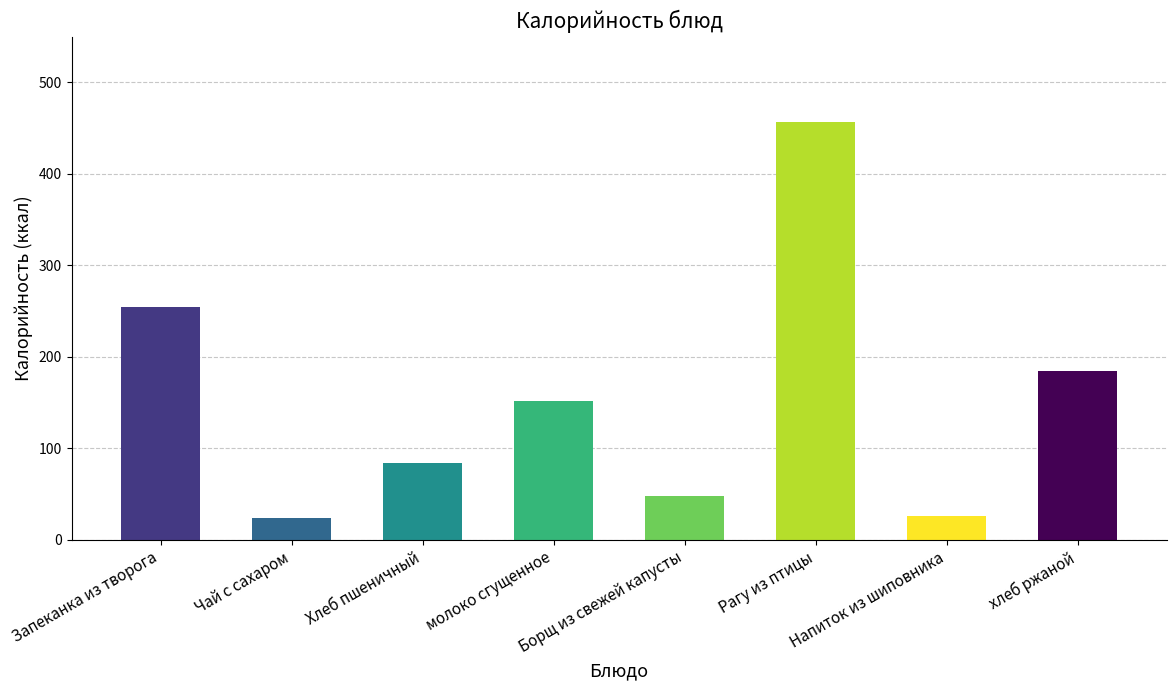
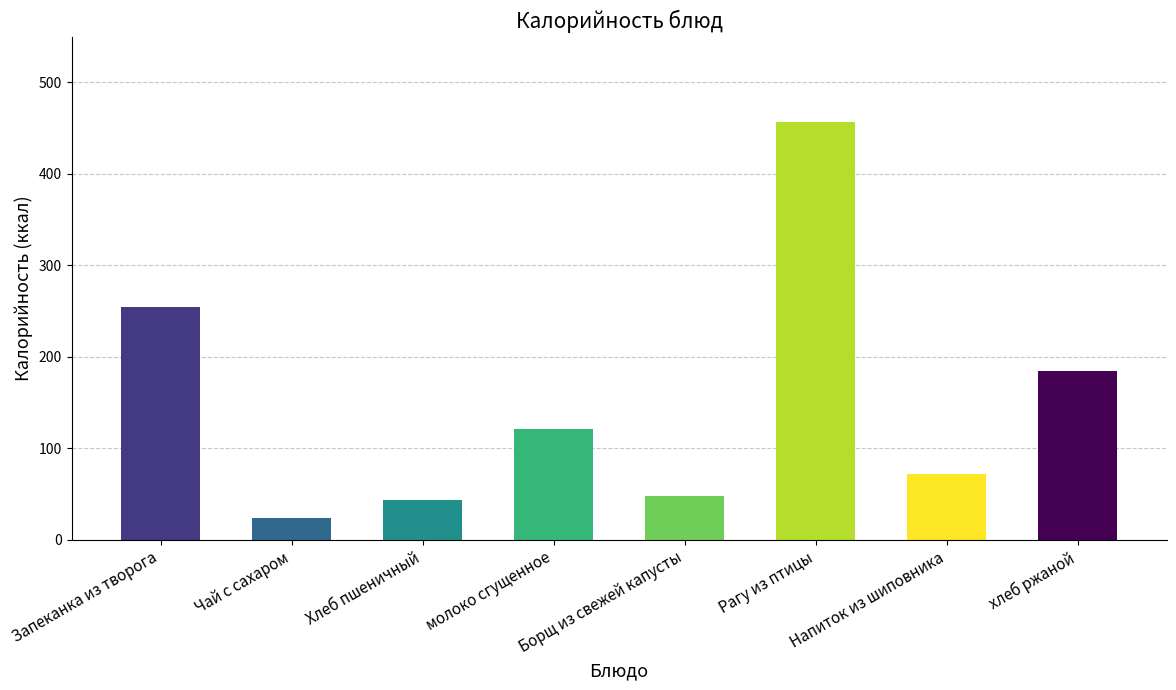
Хлеб пшеничный: 80 -> 40
молоко сгущенное: 150 -> 120
Напиток из шиповника: 30 -> 70
